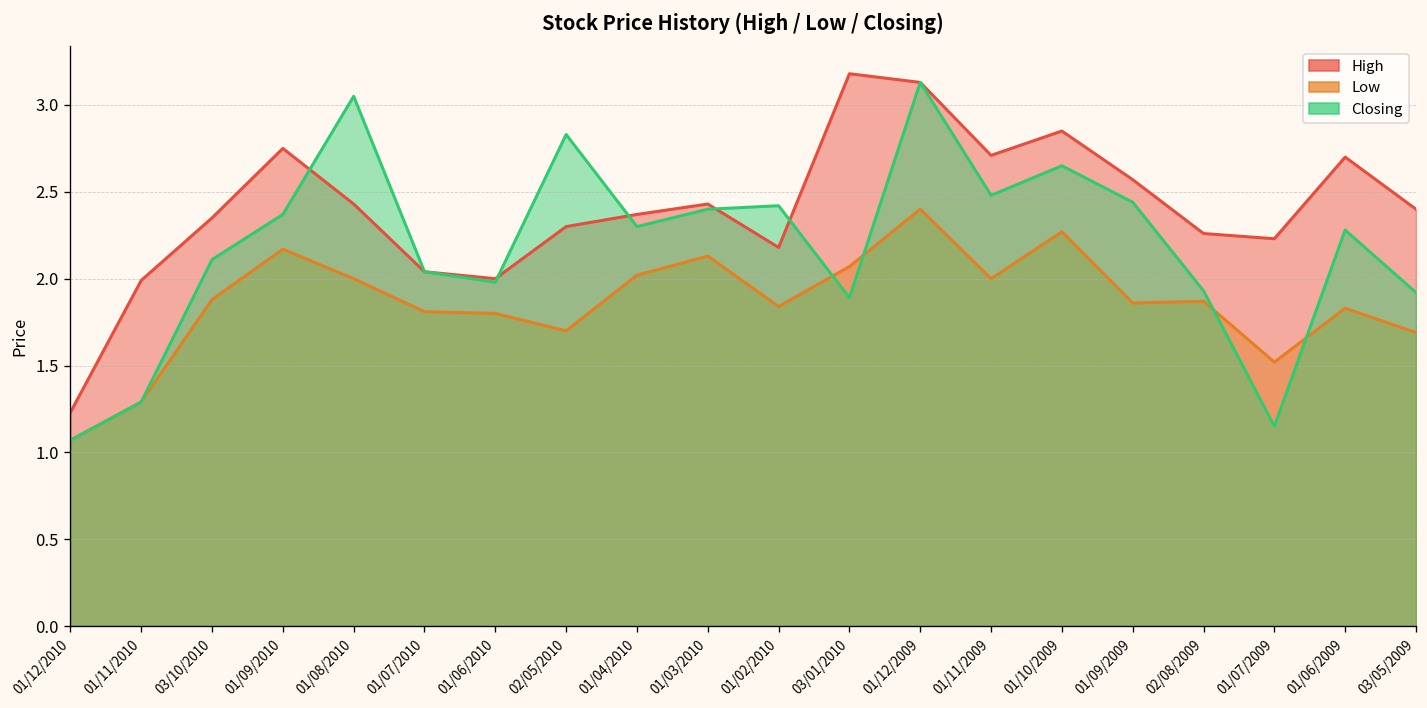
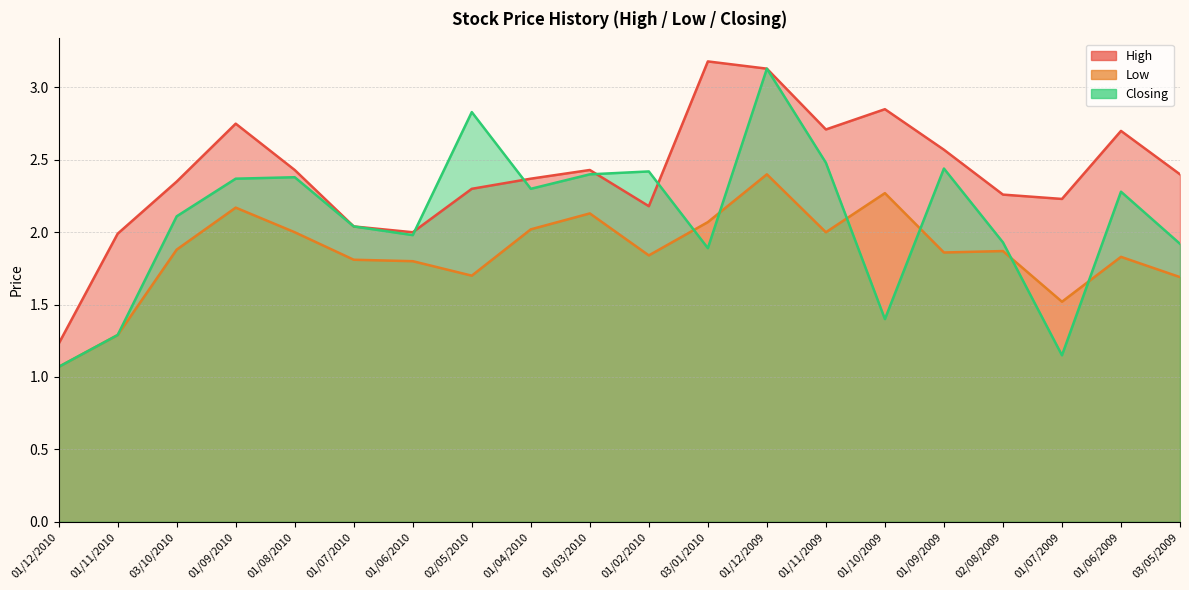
Closing, 01/08/2010: 3.05 -> 2.38
Closing, 01/10/2009: 2.65 -> 1.40
